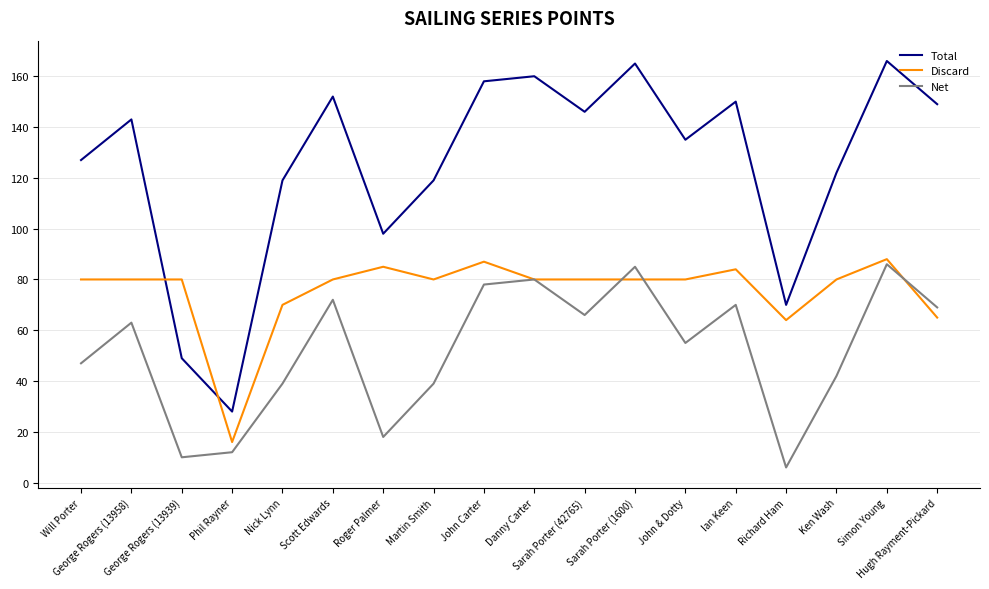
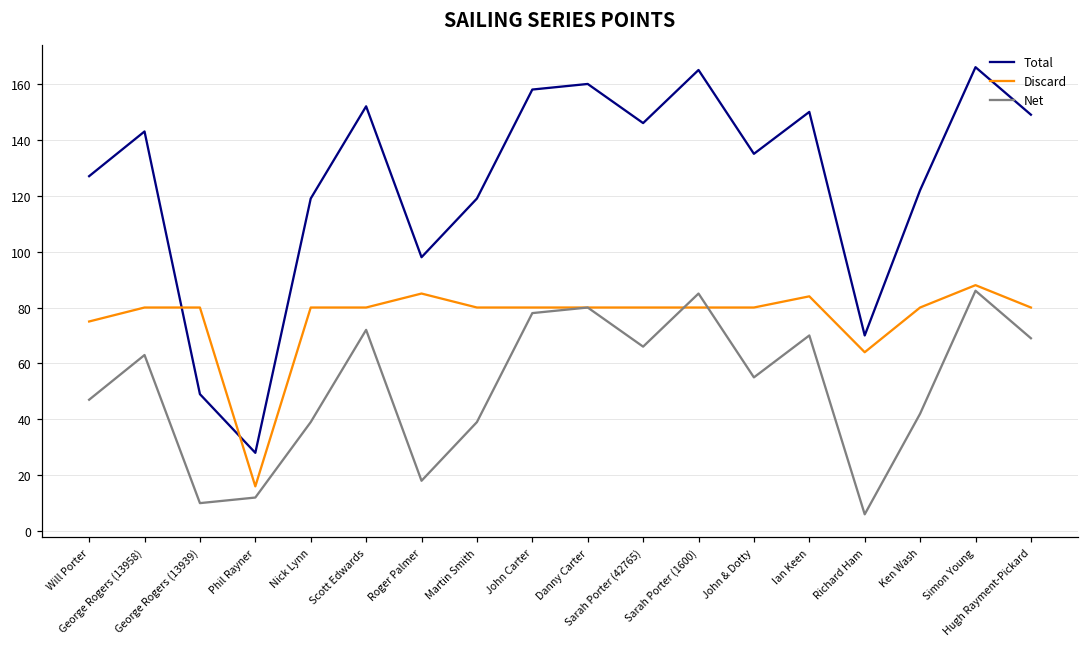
Discard, Will Porter: 80 -> 75
Discard, Nick Lynn: 70 -> 80
Discard, John Carter: 87 -> 80
Discard, Hugh Rayment-Pickard: 65 -> 80
